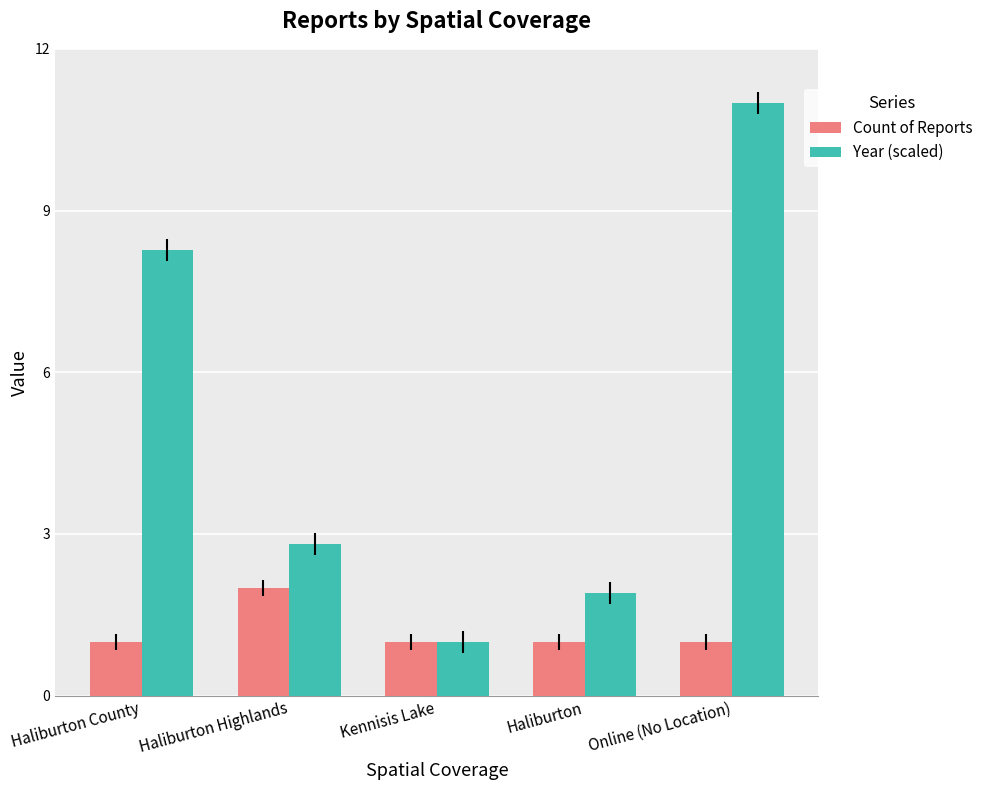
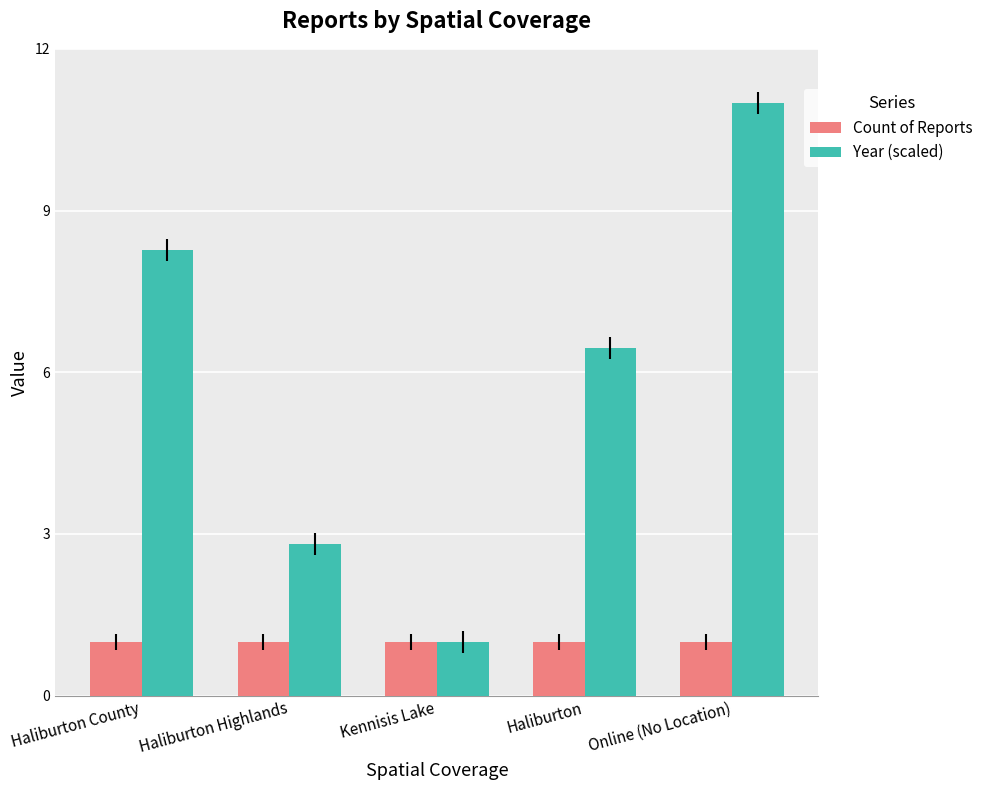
Count of Reports, Haliburton Highlands: 2 -> 1
Year (scaled), Haliburton: 1.9 -> 6.5
